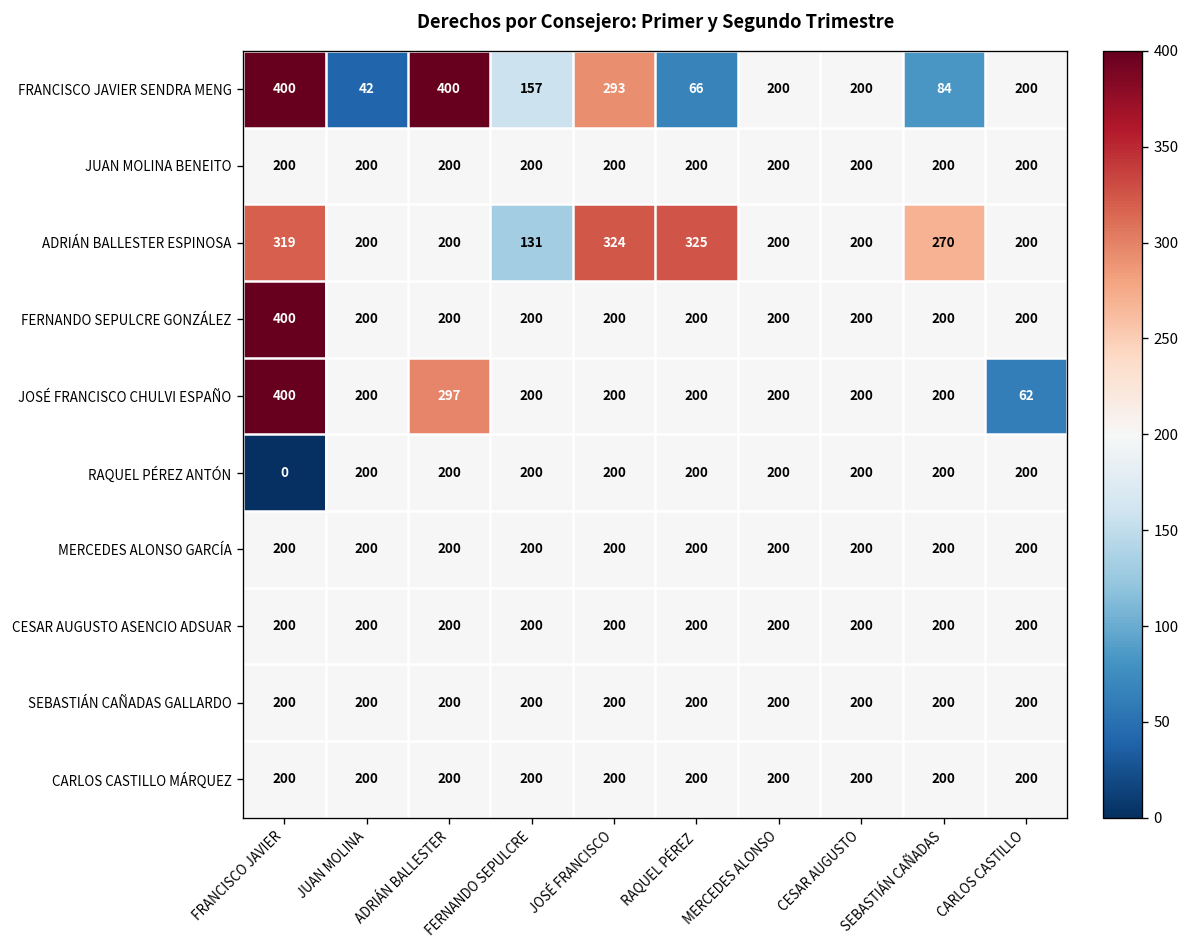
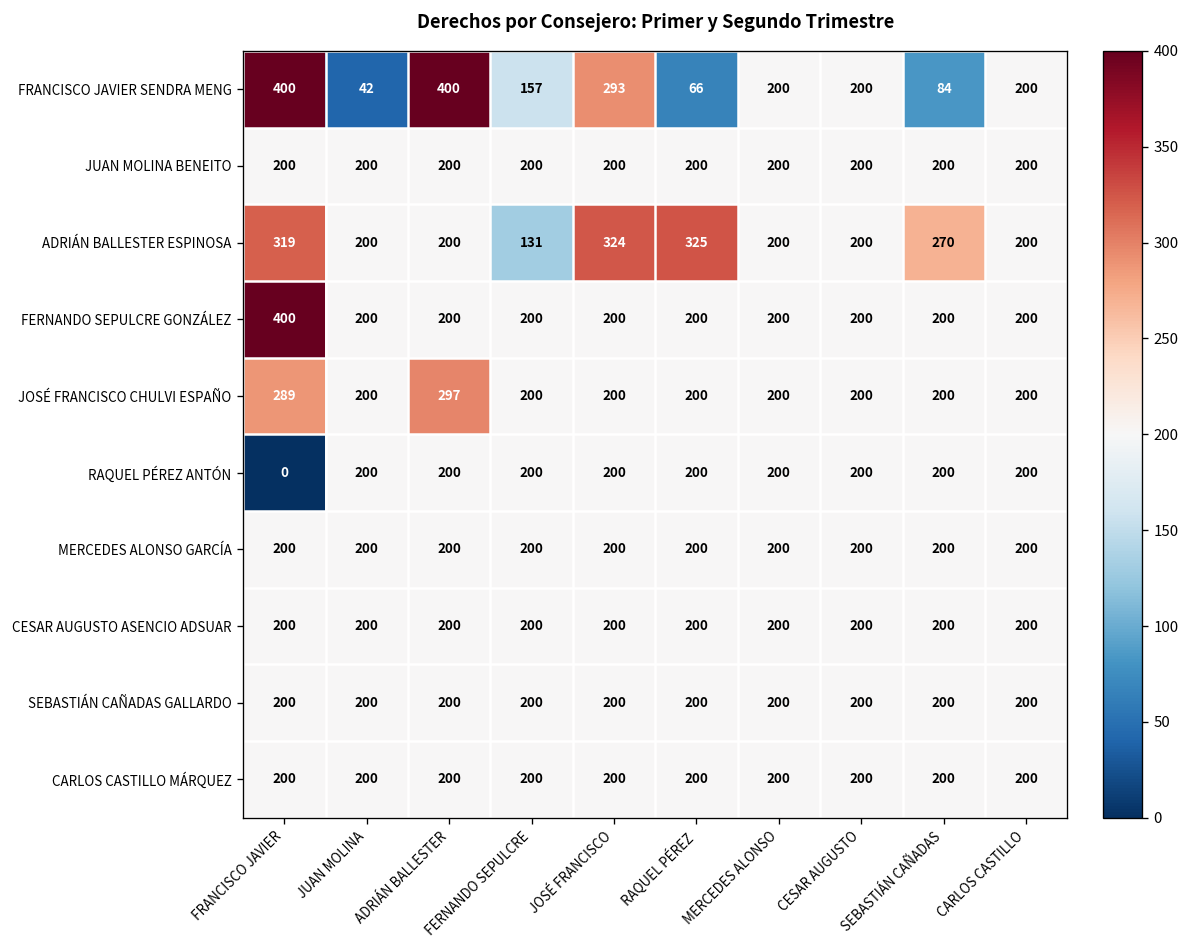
JOSÉ FRANCISCO CHULVI ESPAÑO, FRANCISCO JAVIER: 400 -> 289
JOSÉ FRANCISCO CHULVI ESPAÑO, CARLOS CASTILLO: 62 -> 200
